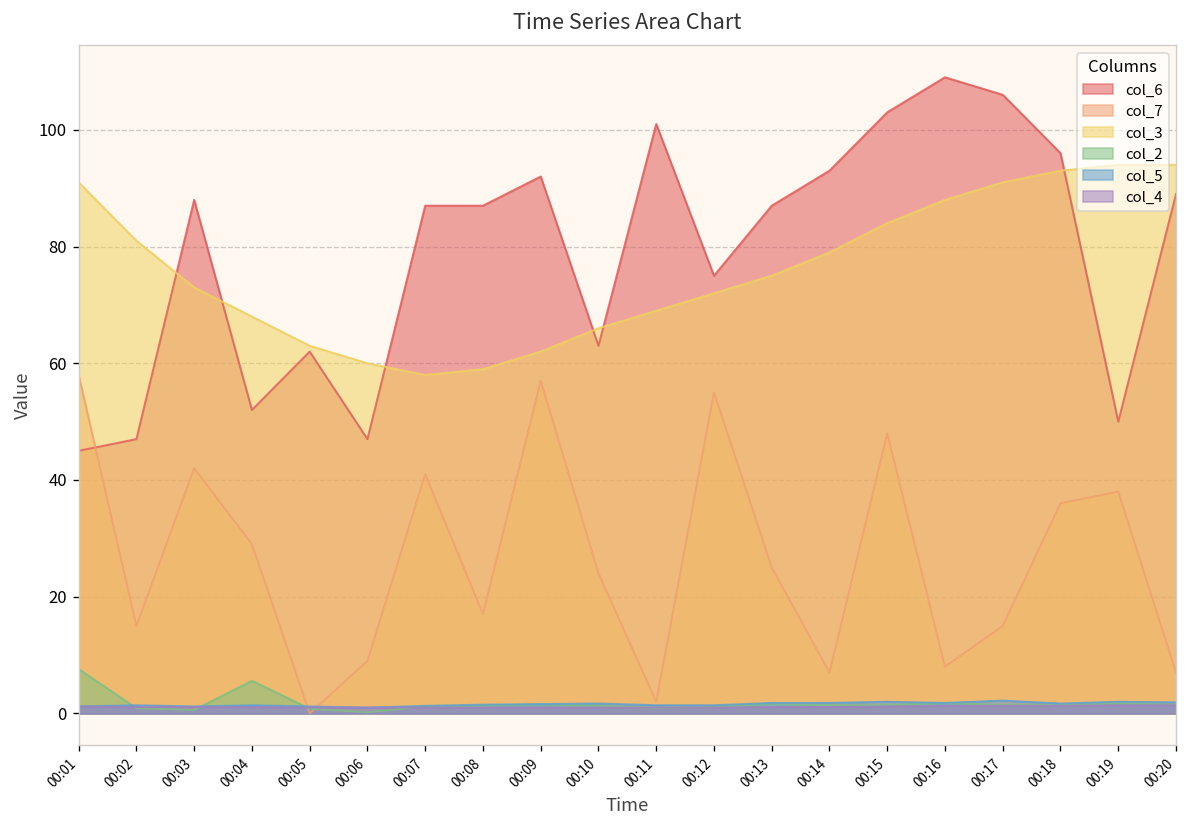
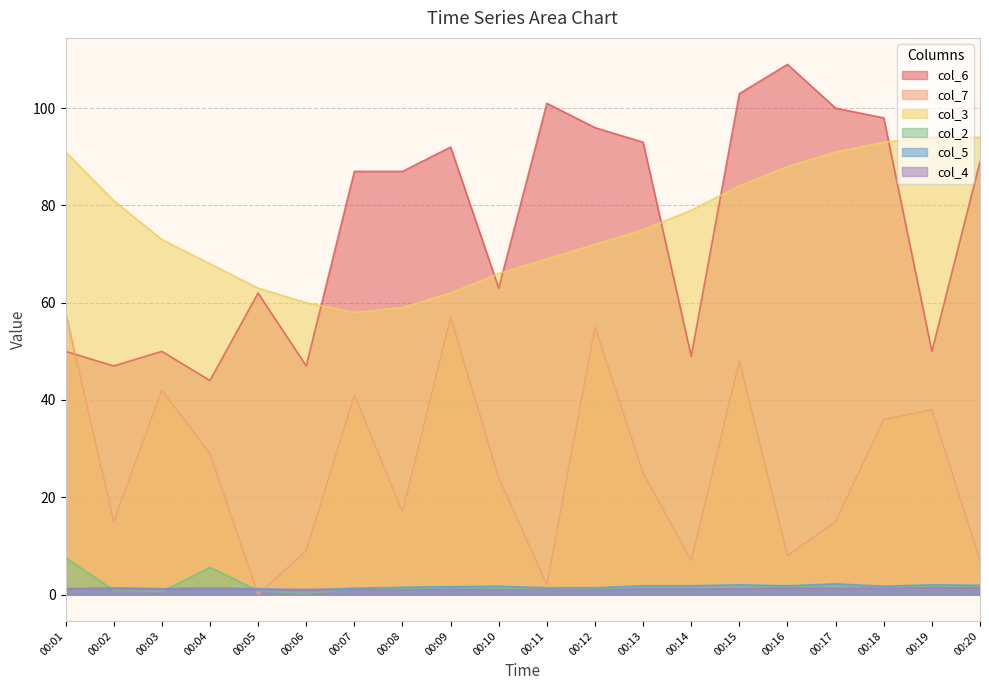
col_6, 00:01: 45 -> 50
col_6, 00:03: 88 -> 50
col_6, 00:04: 52 -> 44
col_6, 00:12: 75 -> 96
col_6, 00:13: 87 -> 93
col_6, 00:14: 93 -> 49
col_6, 00:17: 106 -> 100
col_6, 00:18: 96 -> 98
